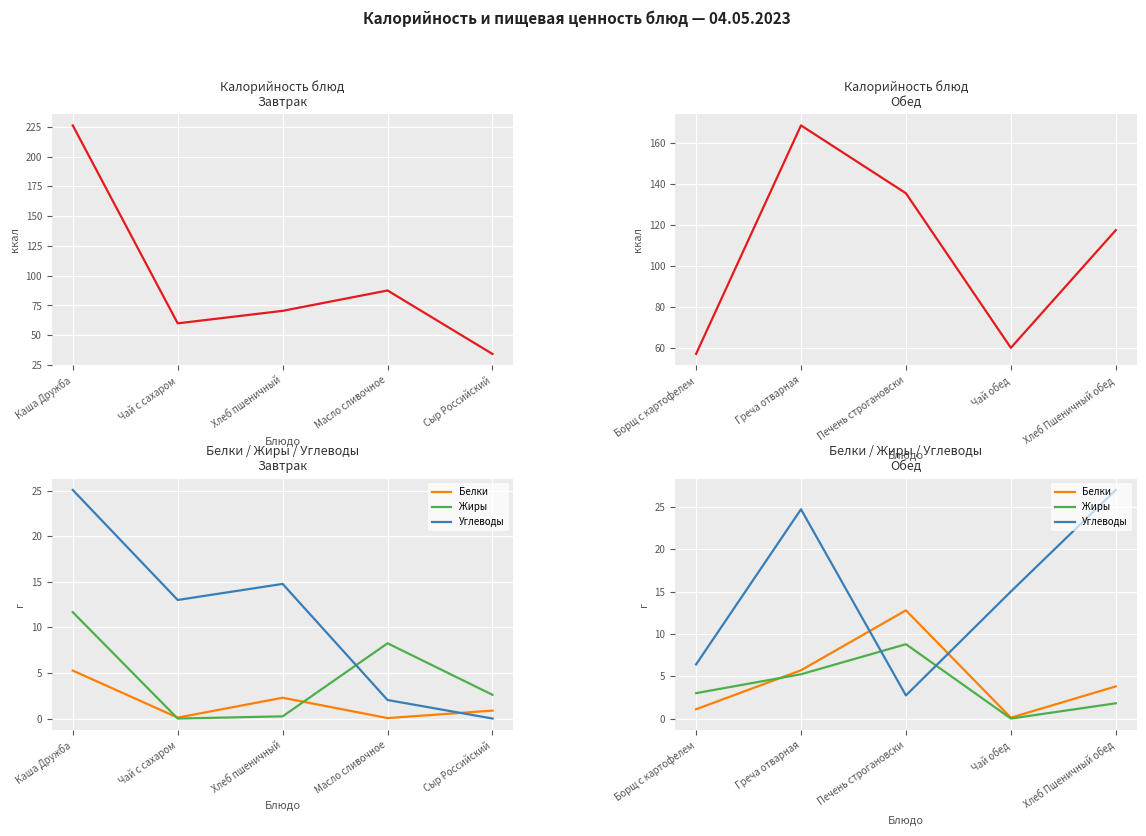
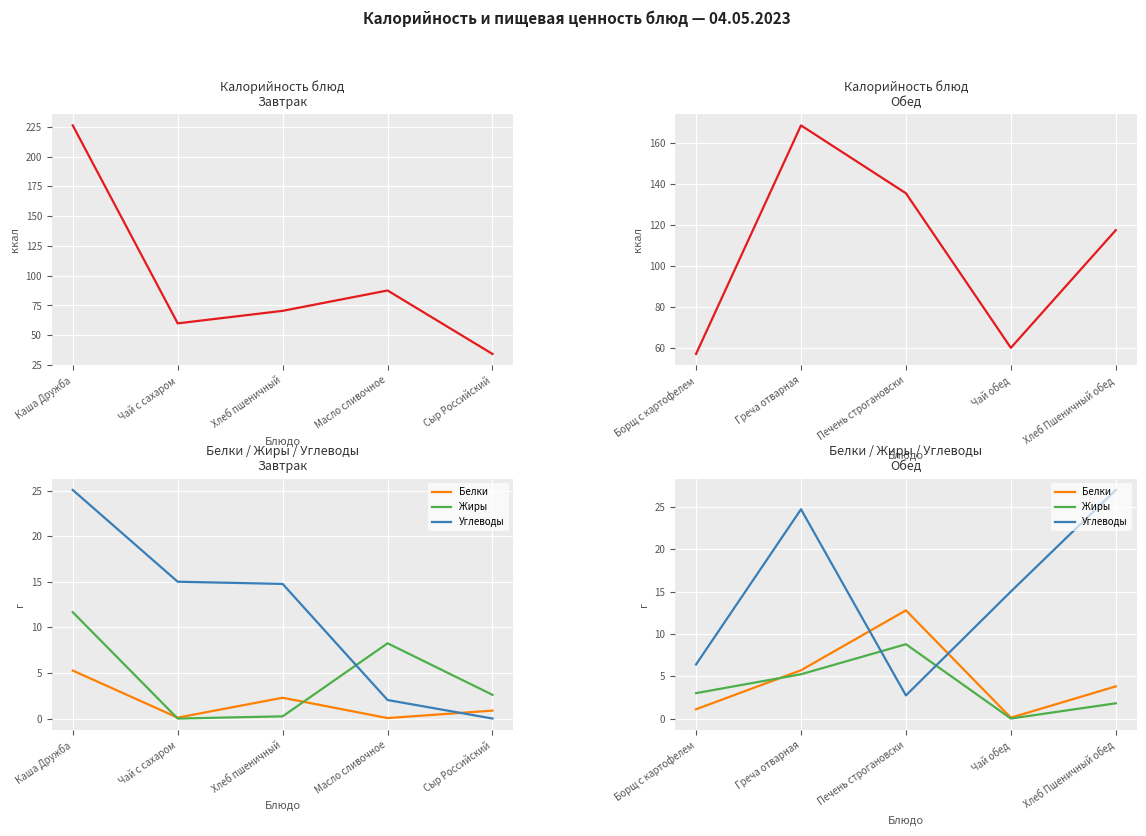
Белки / Жиры / Углеводы Завтрак, Углеводы, Чай с сахаром: 13 -> 15
